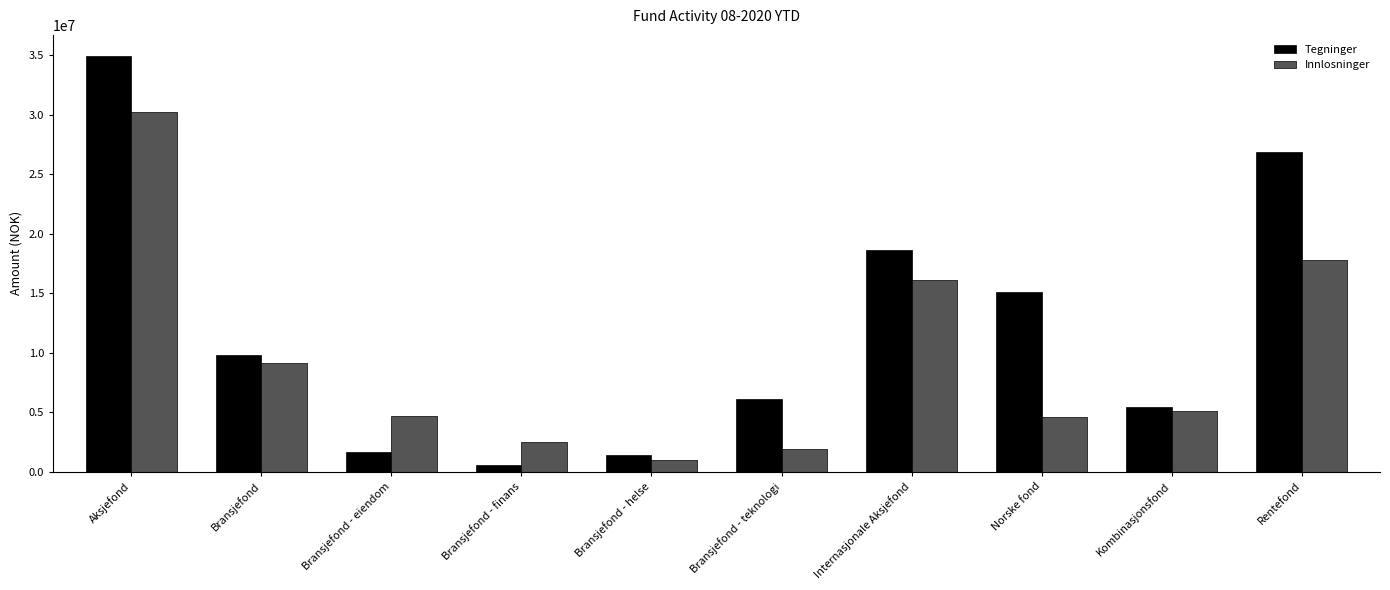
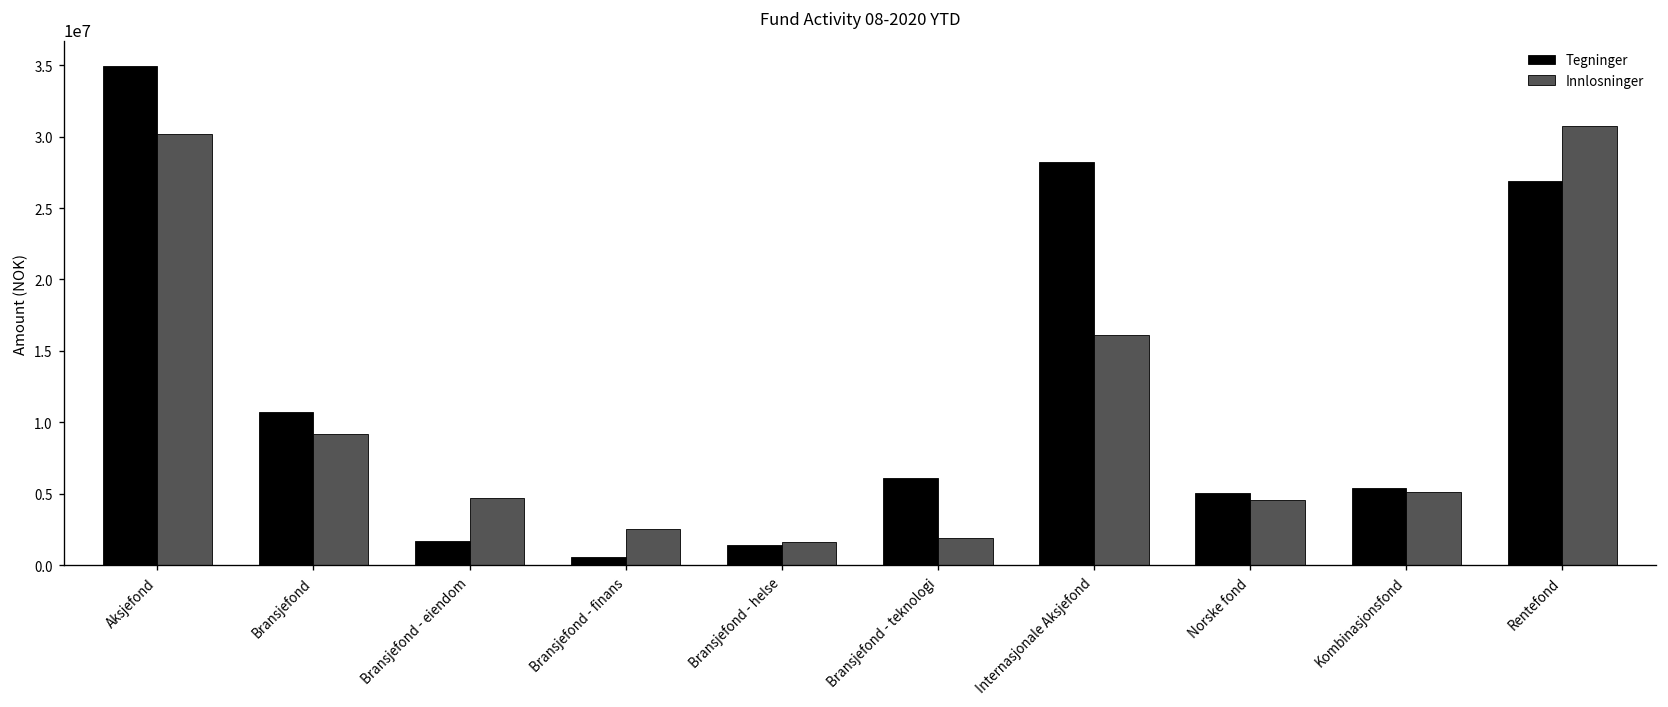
Tegninger, Bransjefond: 9800000 -> 10700000
Innlosninger, Bransjefond - helse: 1000000 -> 1600000
Tegninger, Internasjonale Aksjefond: 18600000 -> 28200000
Tegninger, Norske fond: 15100000 -> 5100000
Innlosninger, Rentefond: 17800000 -> 30700000
